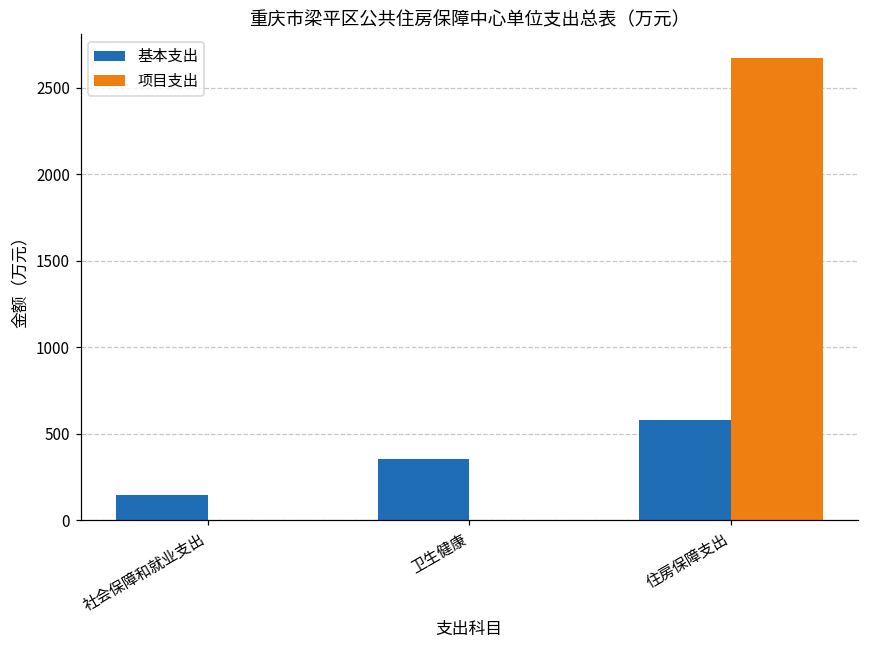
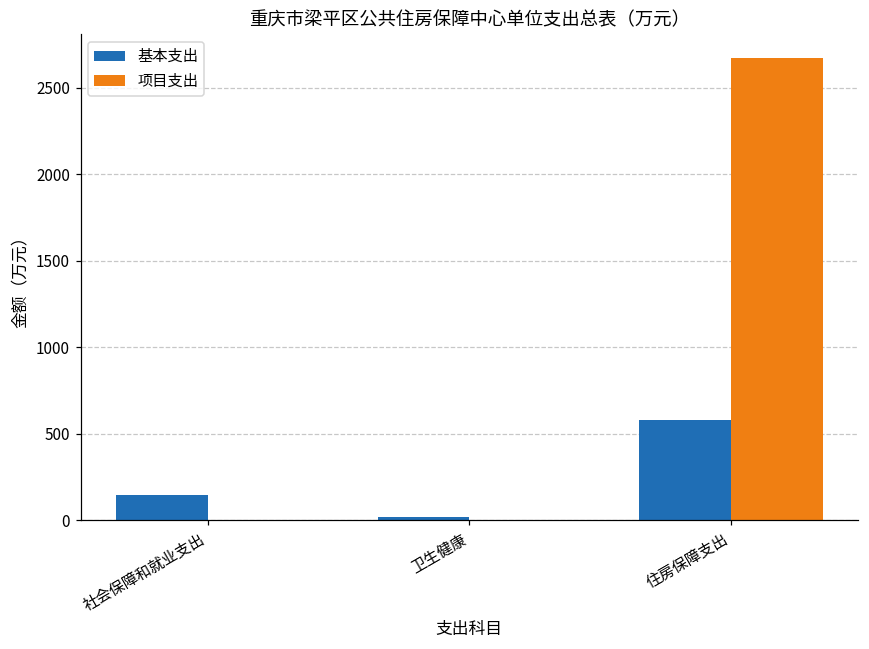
基本支出, 卫生健康: 360 -> 20
